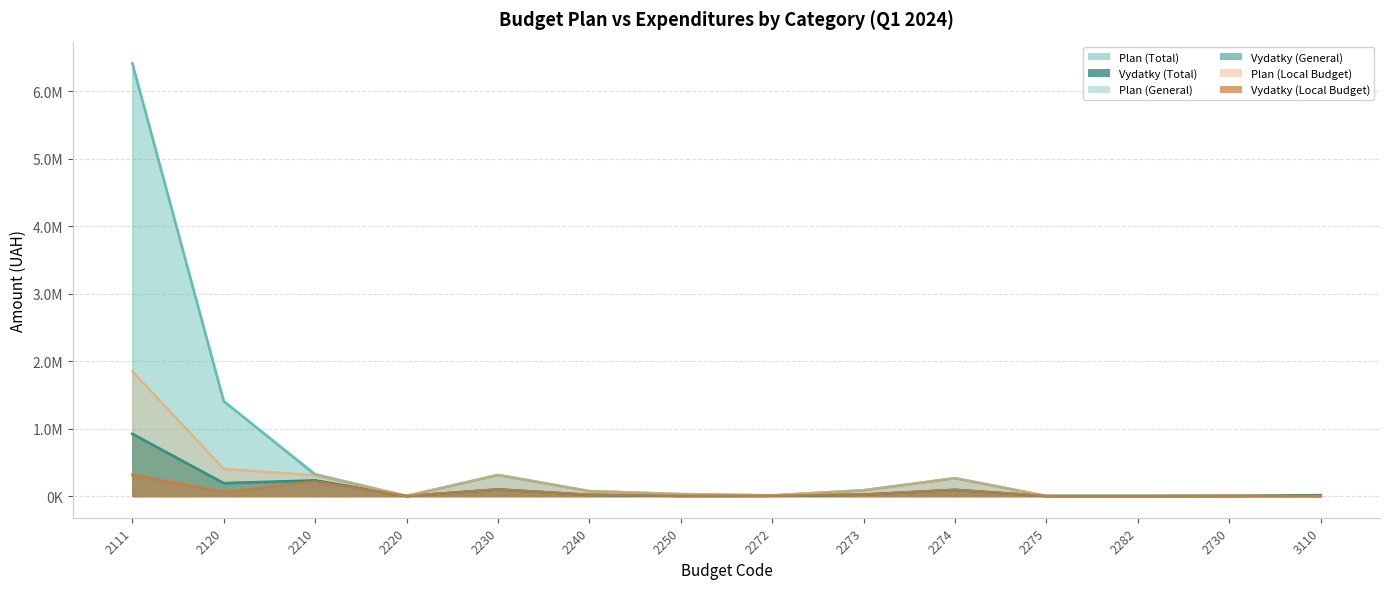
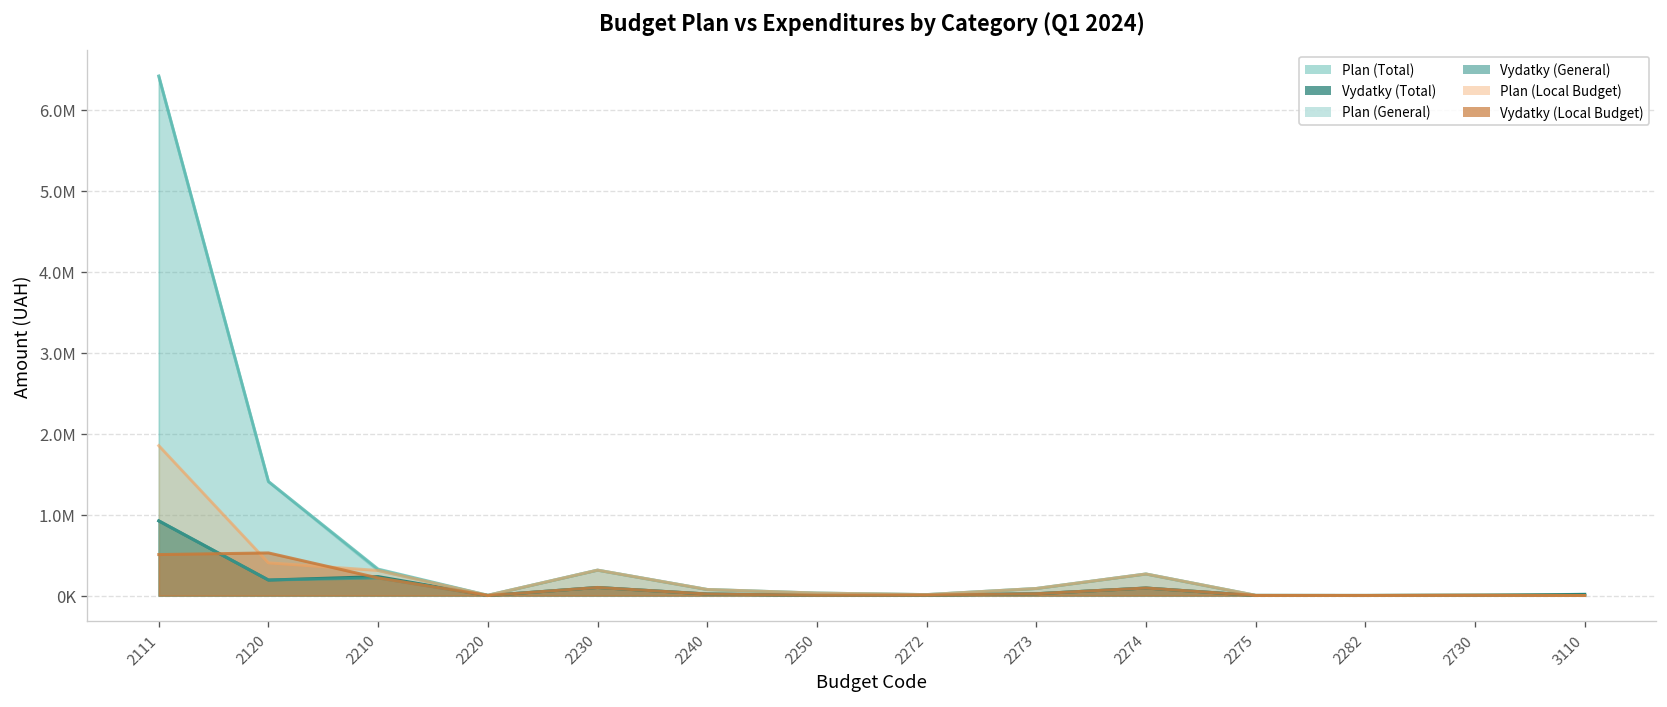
Vydatky (Local Budget), 2111: 300000 -> 500000
Vydatky (Local Budget), 2120: 100000 -> 500000
